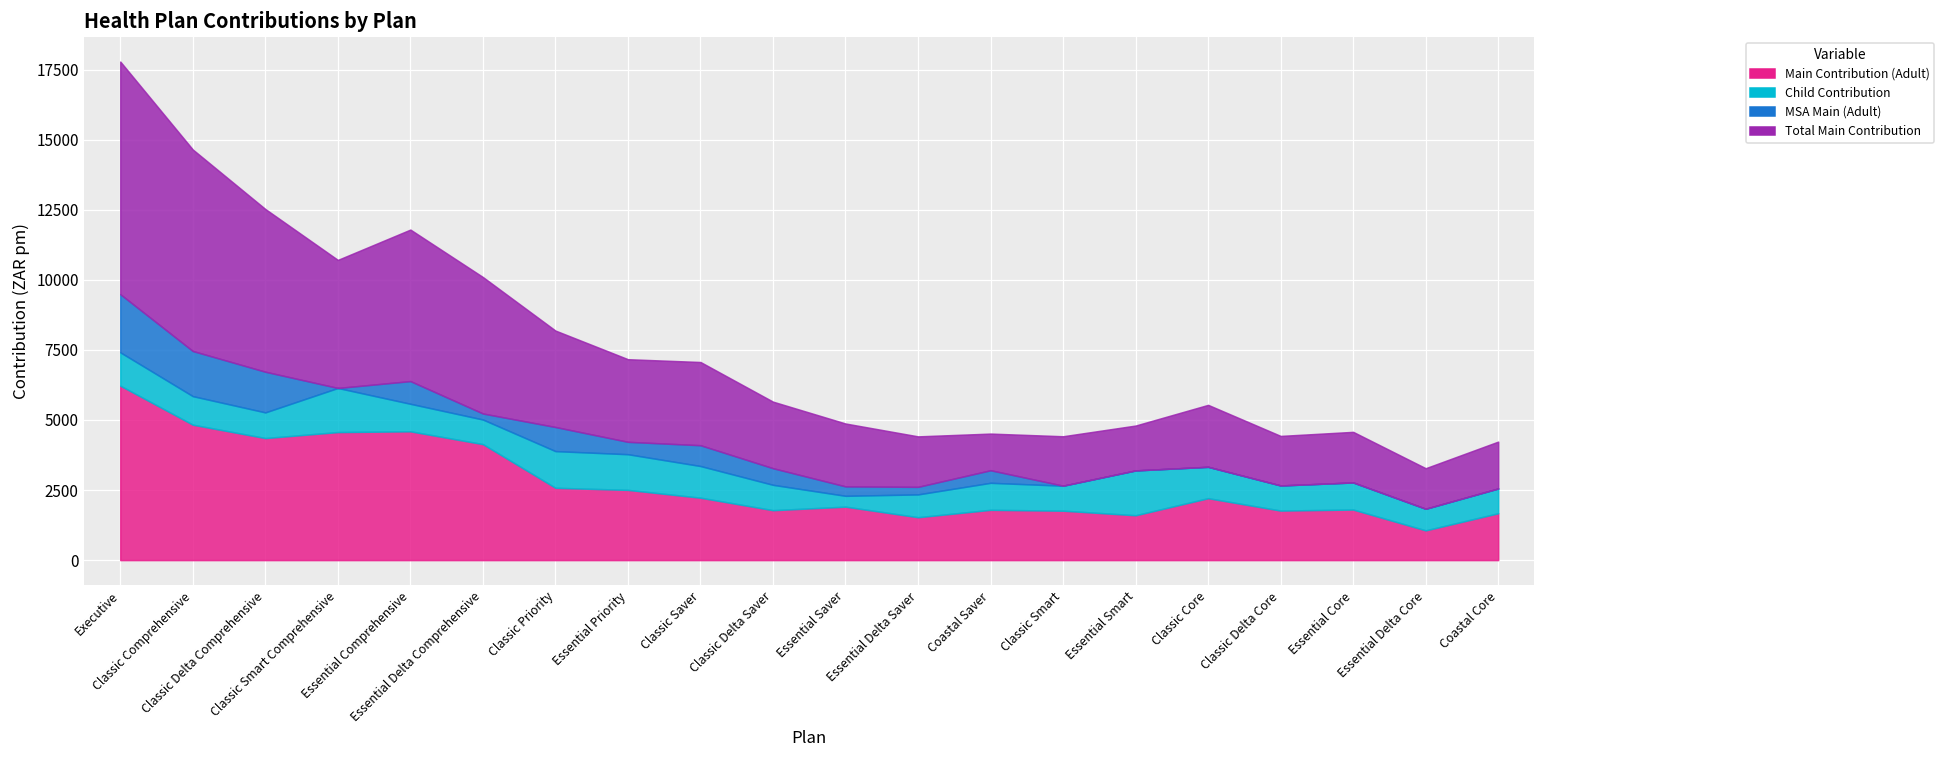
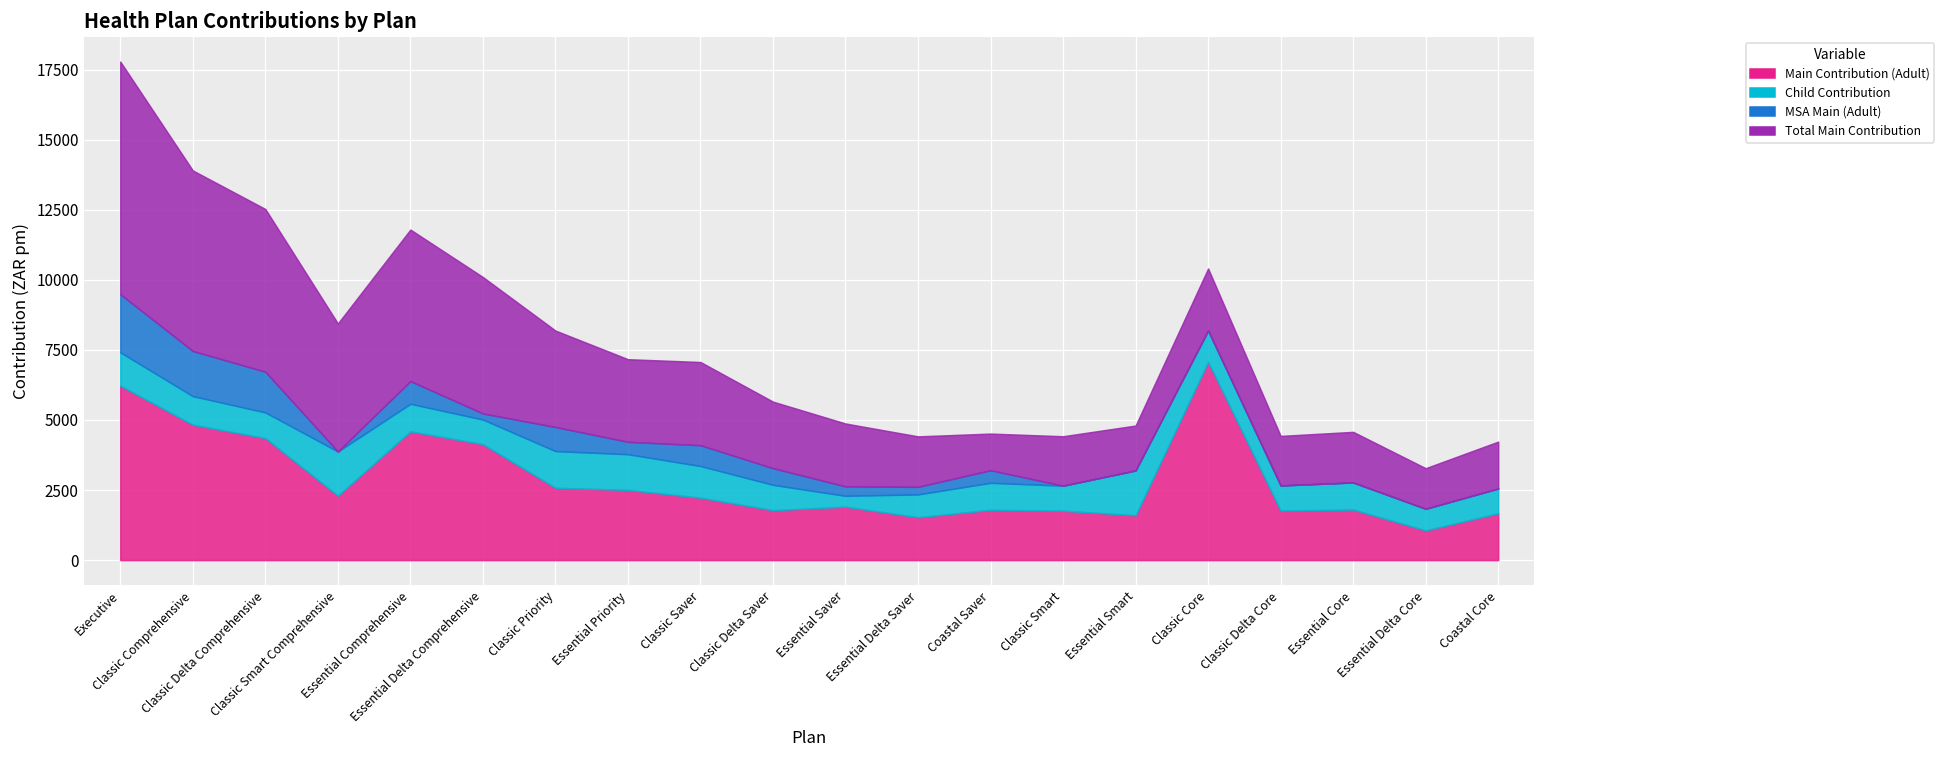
Total Main Contribution, Classic Comprehensive: 7200 -> 6400
Main Contribution (Adult), Classic Smart Comprehensive: 4600 -> 2300
Main Contribution (Adult), Classic Core: 2200 -> 7100
